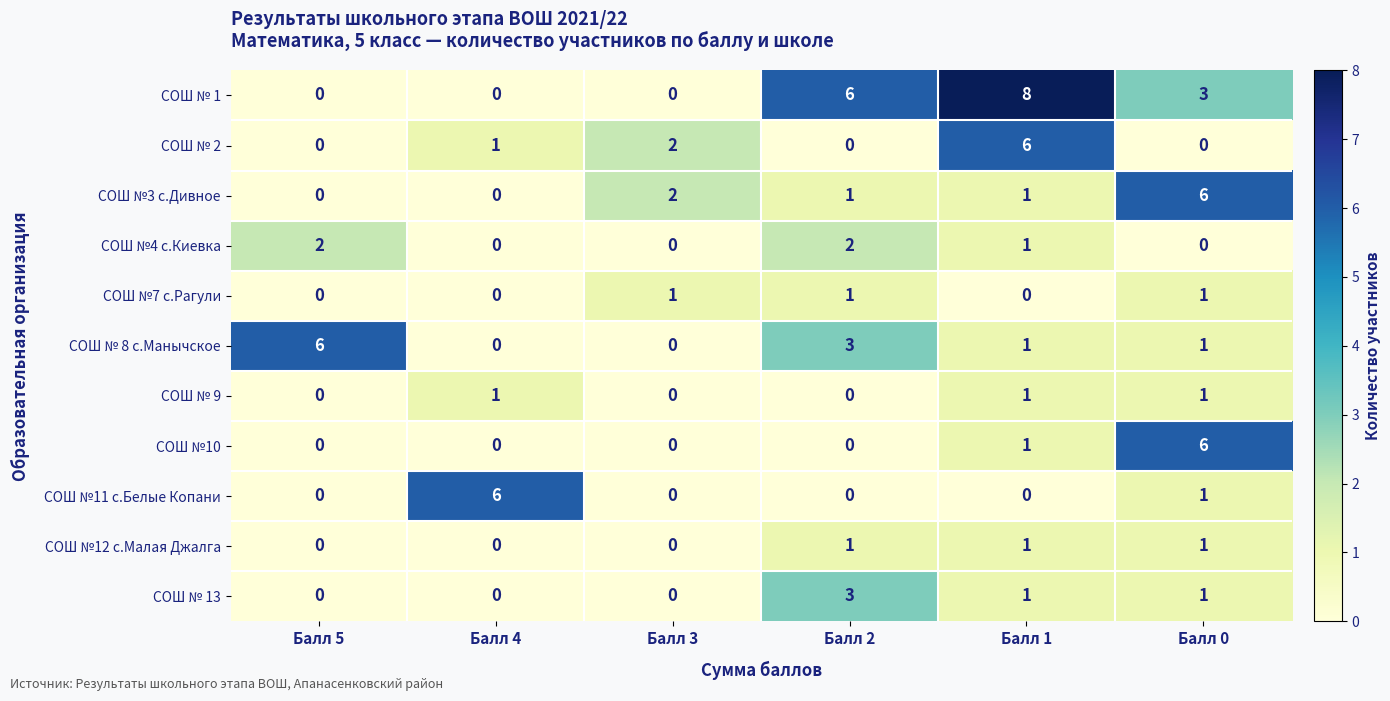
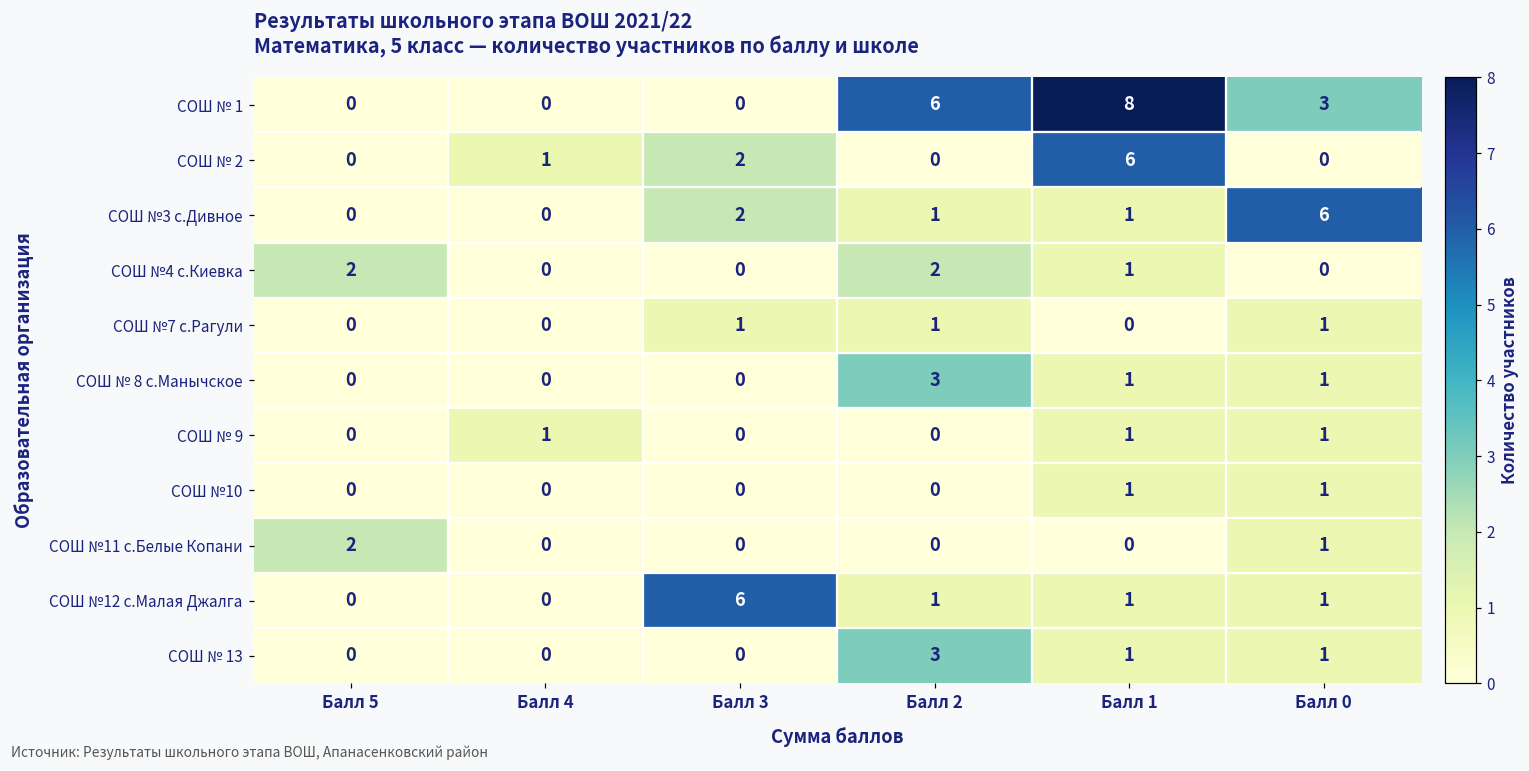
СОШ № 8 с.Манычское, Балл 5: 6 -> 0
СОШ №10, Балл 0: 6 -> 1
СОШ №11 с.Белые Копани, Балл 5: 0 -> 2
СОШ №11 с.Белые Копани, Балл 4: 6 -> 0
СОШ №12 с.Малая Джалга, Балл 3: 0 -> 6
